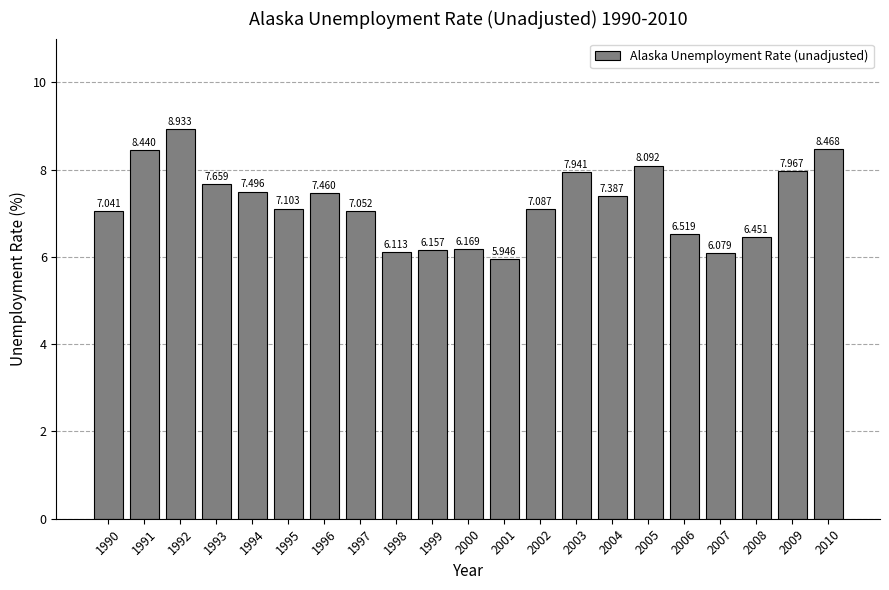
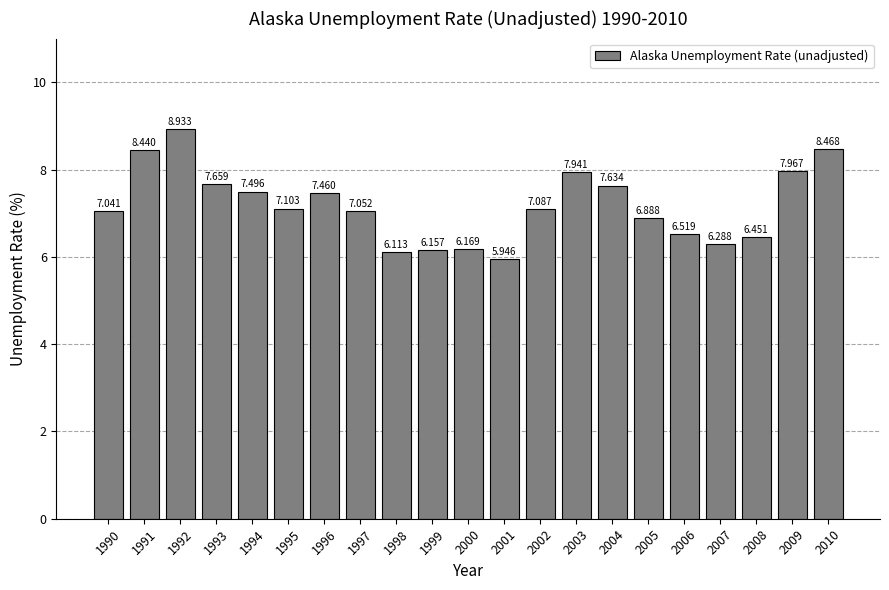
2004: 7.387 -> 7.634
2005: 8.092 -> 6.888
2007: 6.079 -> 6.288
